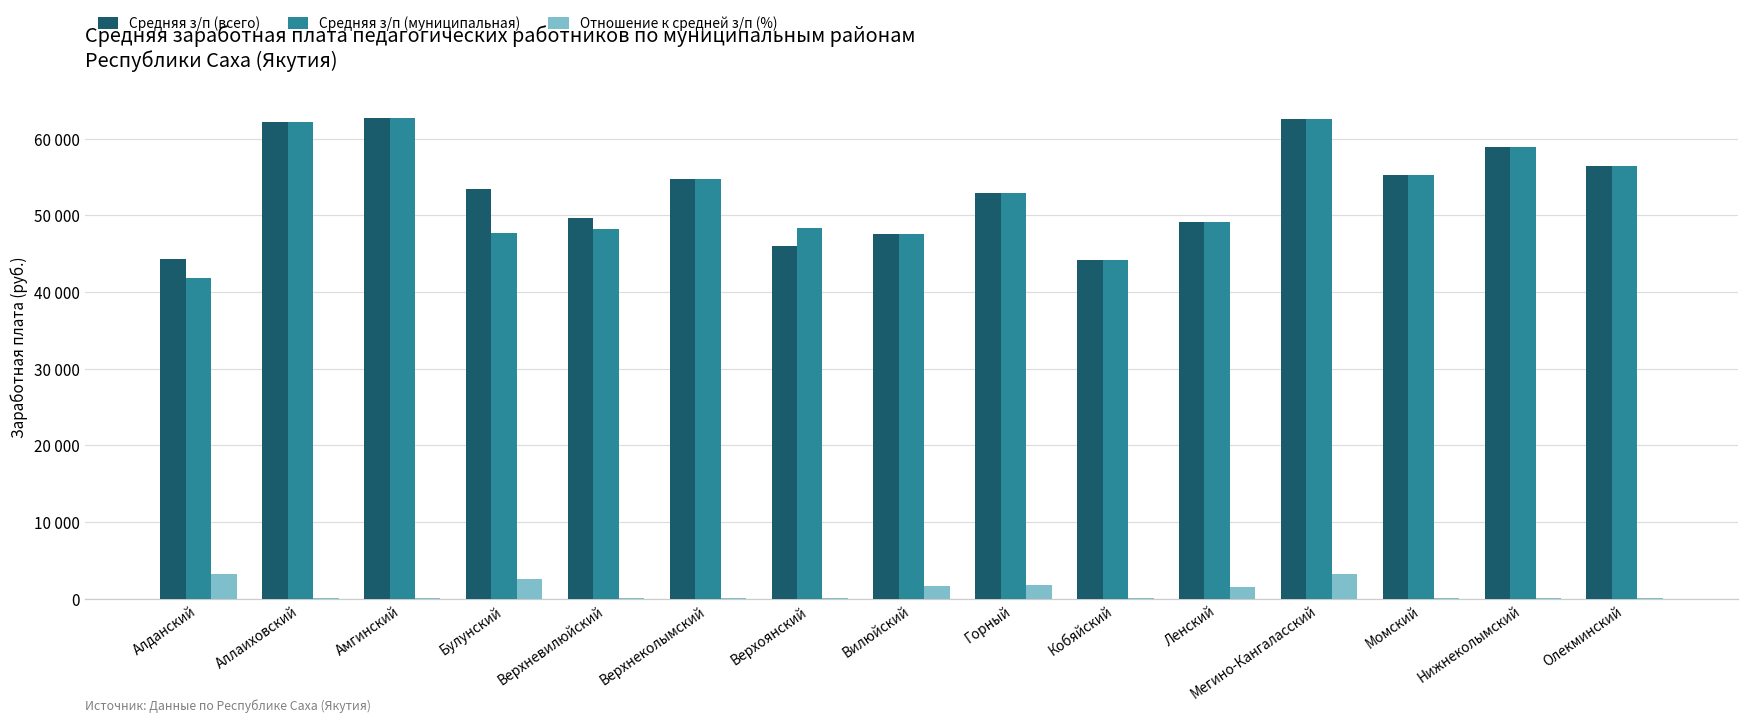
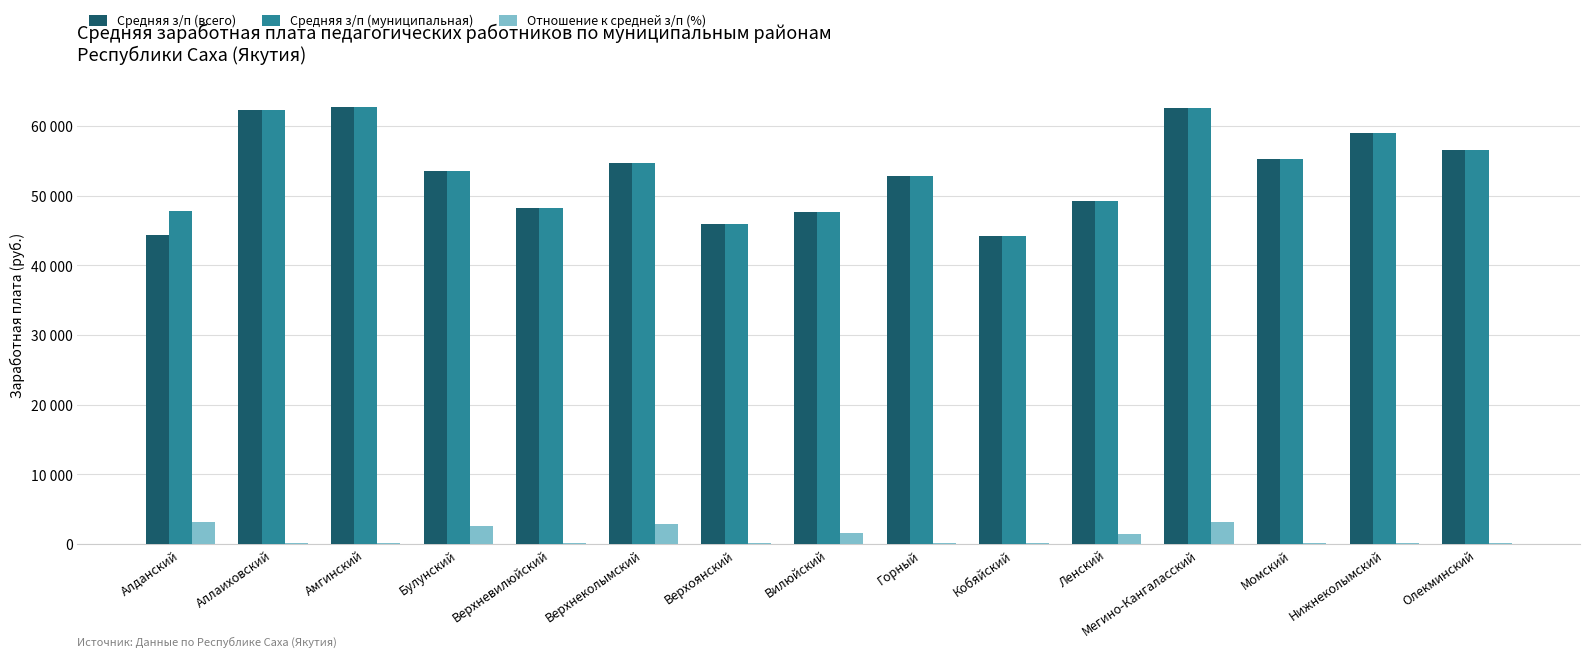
Средняя з/п (муниципальная), Алданский: 42000 -> 48000
Средняя з/п (муниципальная), Булунский: 48000 -> 53000
Средняя з/п (всего), Верхневилюйский: 50000 -> 48000
Отношение к средней з/п (%), Верхнеколымский: 0 -> 3000
Средняя з/п (муниципальная), Верхоянский: 48000 -> 46000
Отношение к средней з/п (%), Горный: 2000 -> 0
